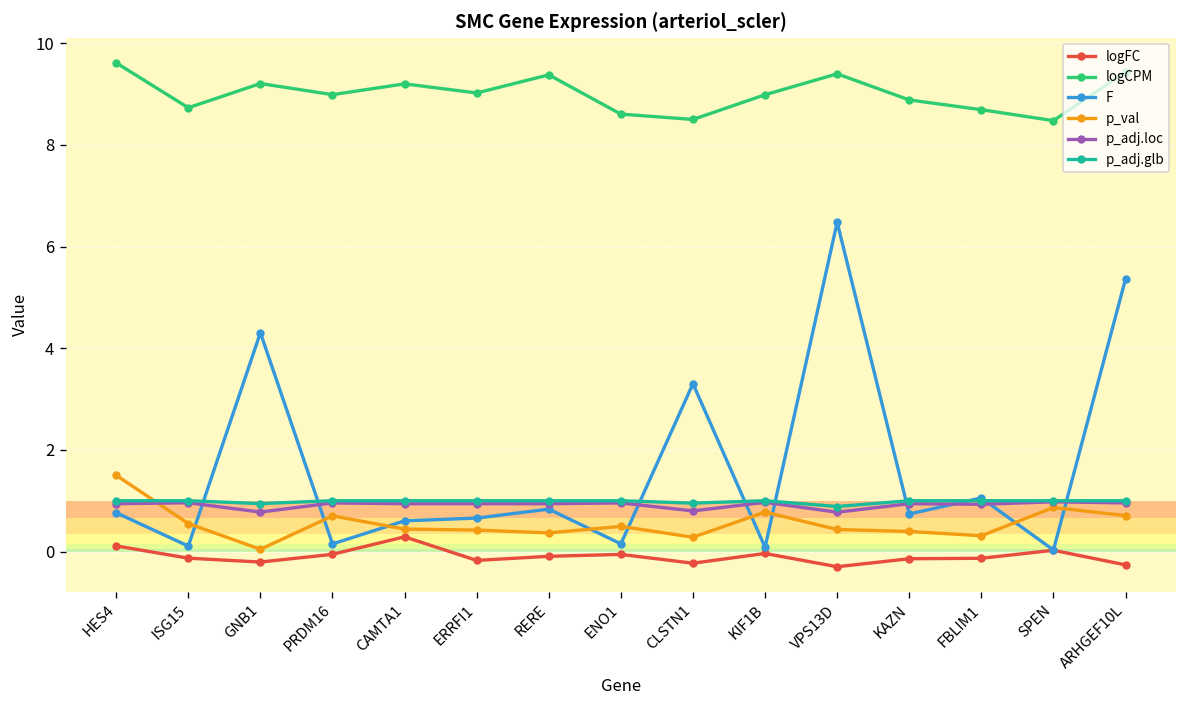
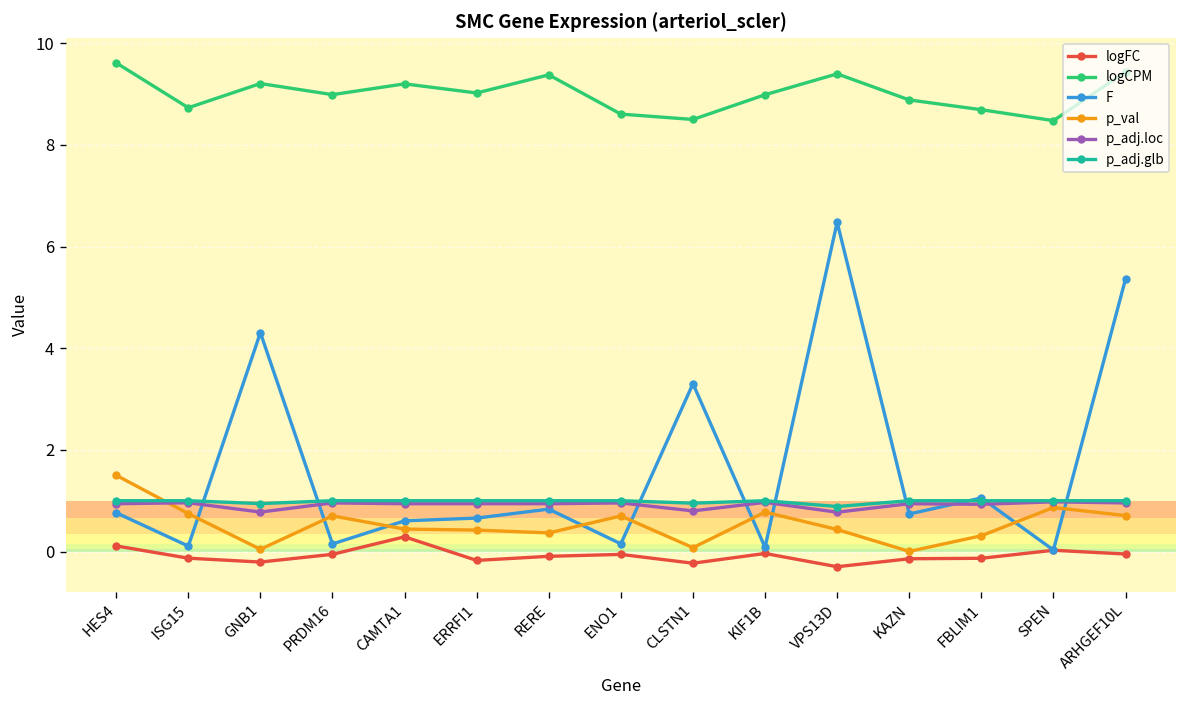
p_val, ISG15: 0.5 -> 0.7
p_val, ENO1: 0.5 -> 0.7
p_val, CLSTN1: 0.3 -> 0.1
p_val, KAZN: 0.4 -> 0.0
logFC, ARHGEF10L: -0.3 -> 0.0
